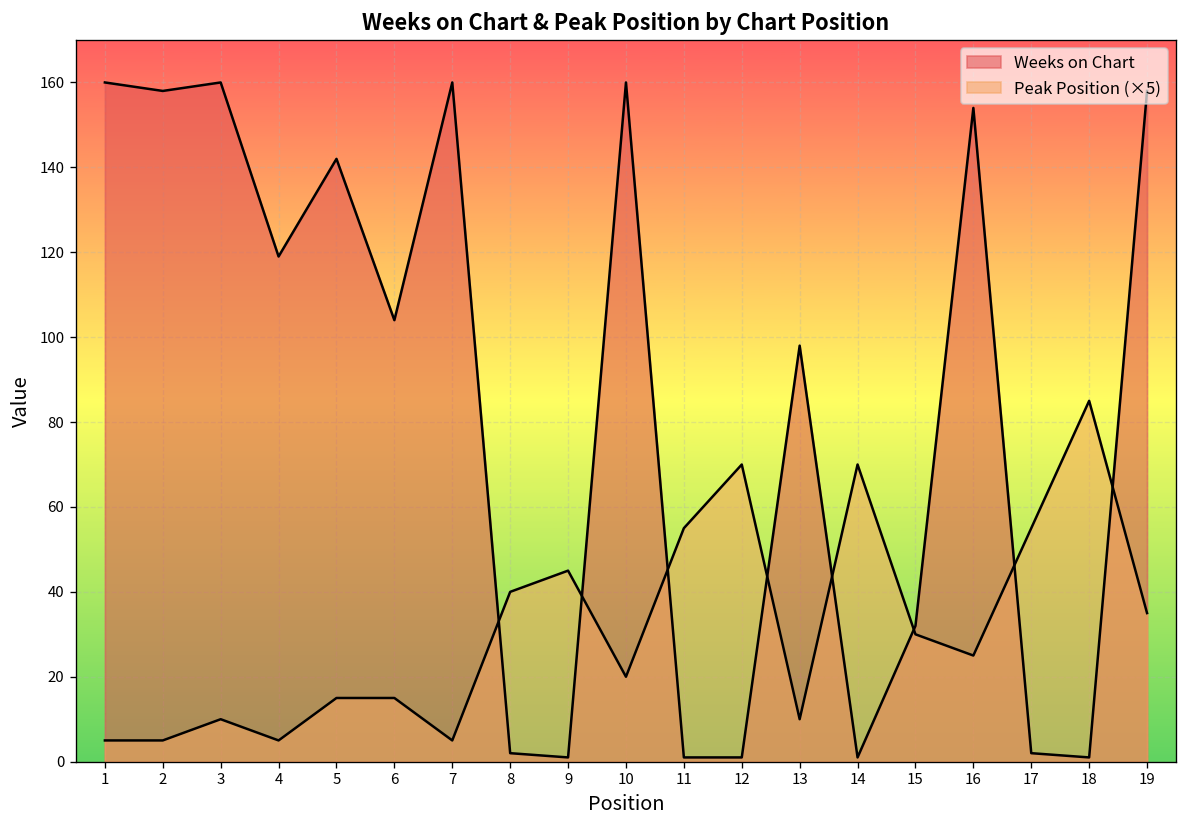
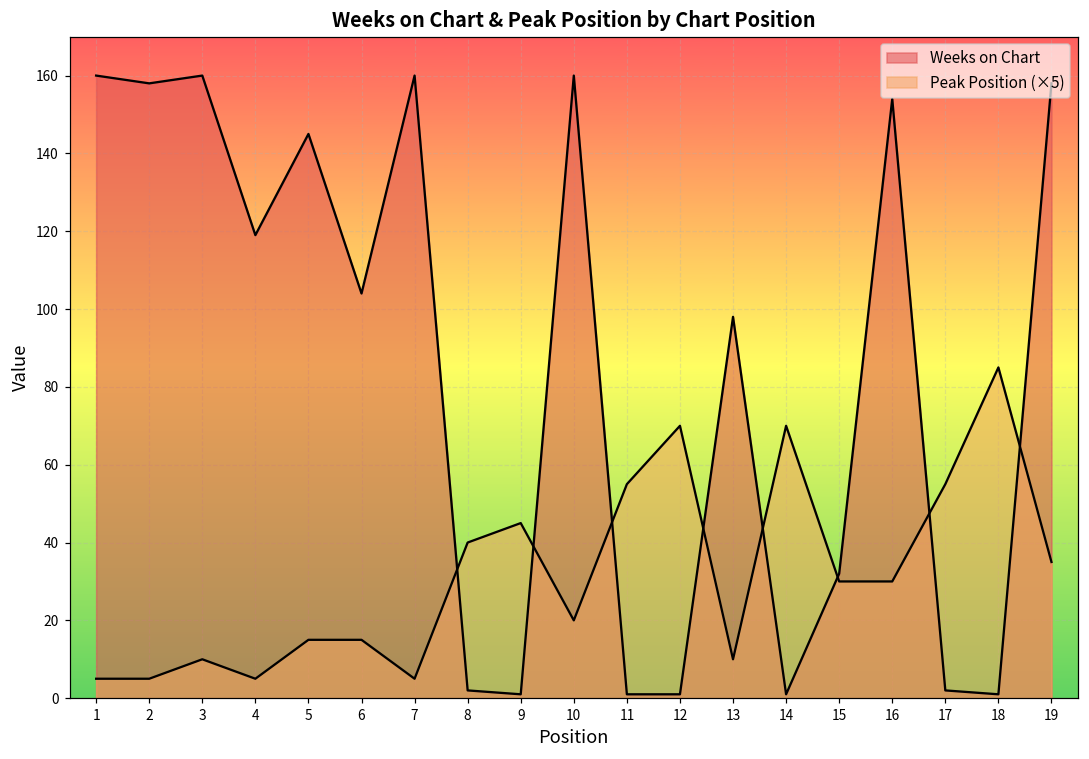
Weeks on Chart, 5: 142 -> 145
Peak Position (×5), 16: 25 -> 30
